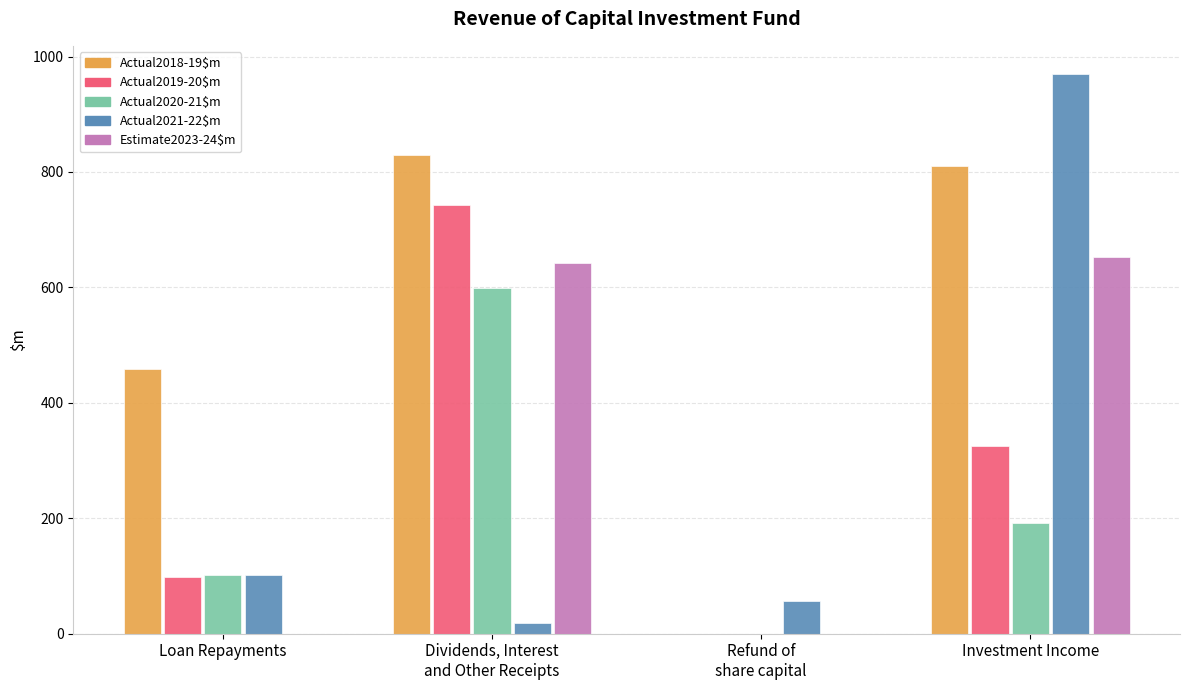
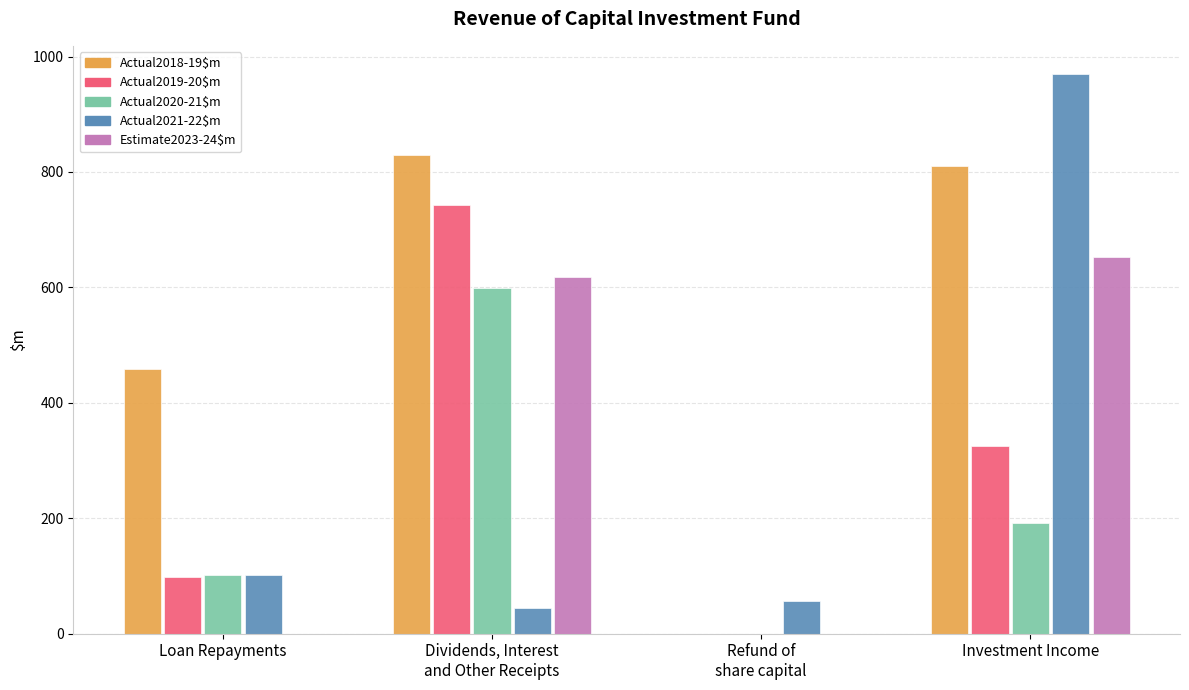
Actual2021-22$m, Dividends, Interest and Other Receipts: 20 -> 40
Estimate2023-24$m, Dividends, Interest and Other Receipts: 640 -> 620
